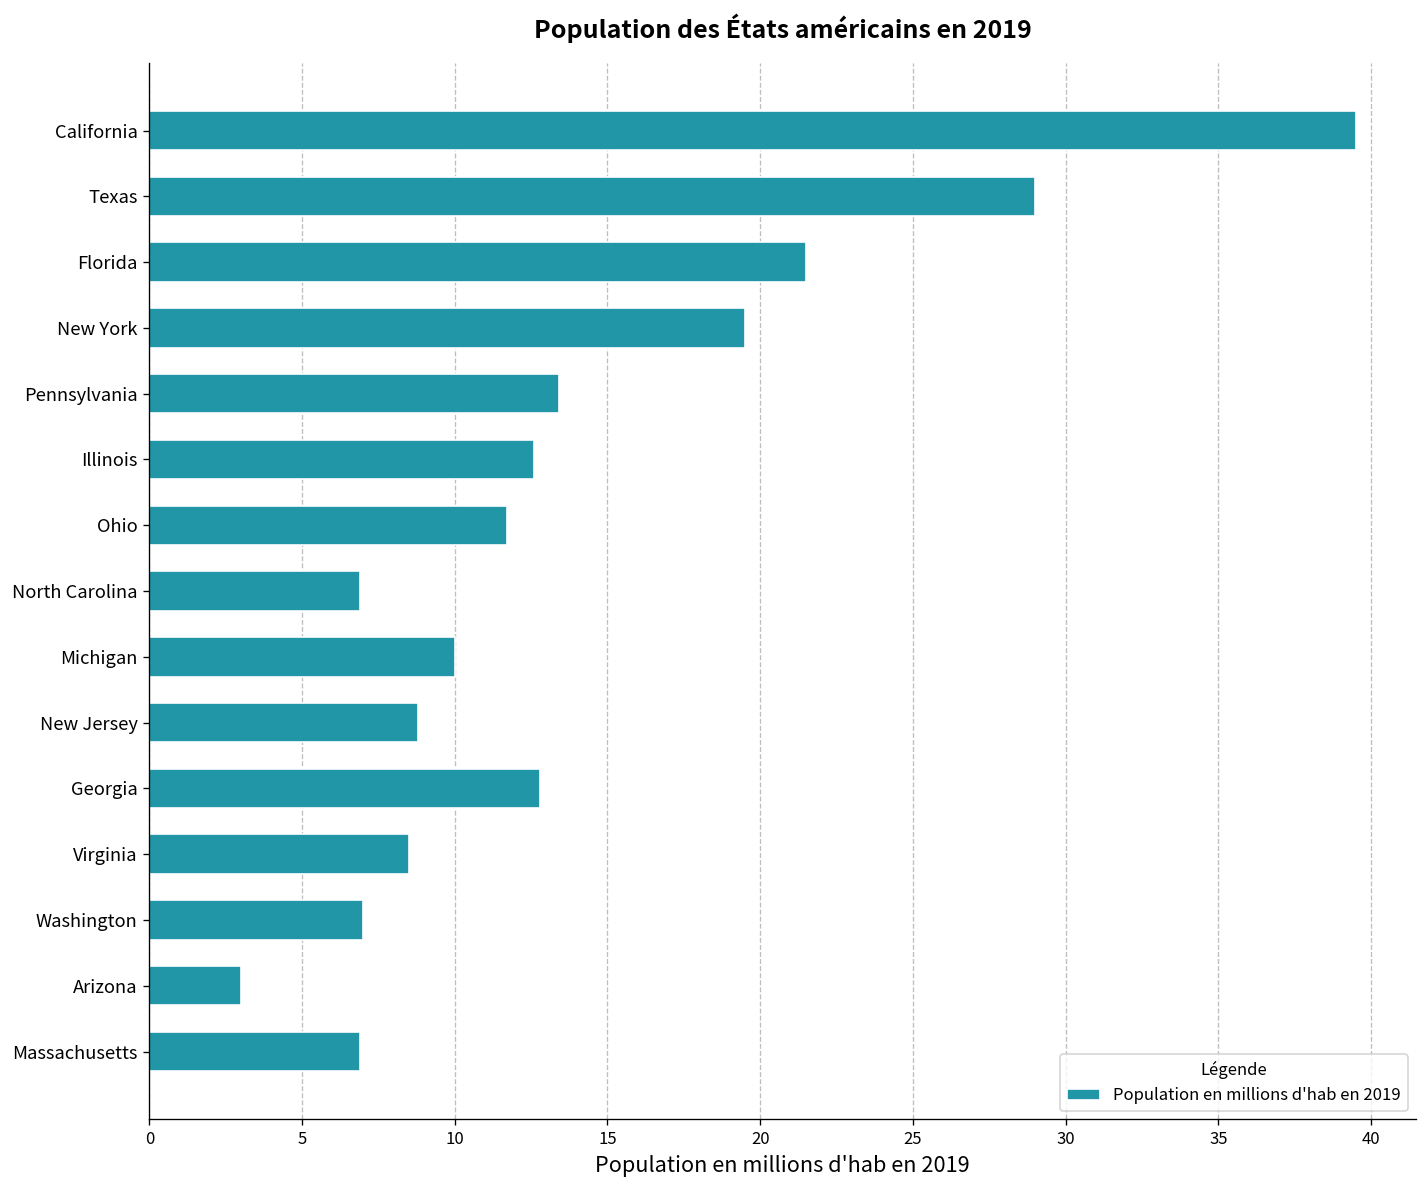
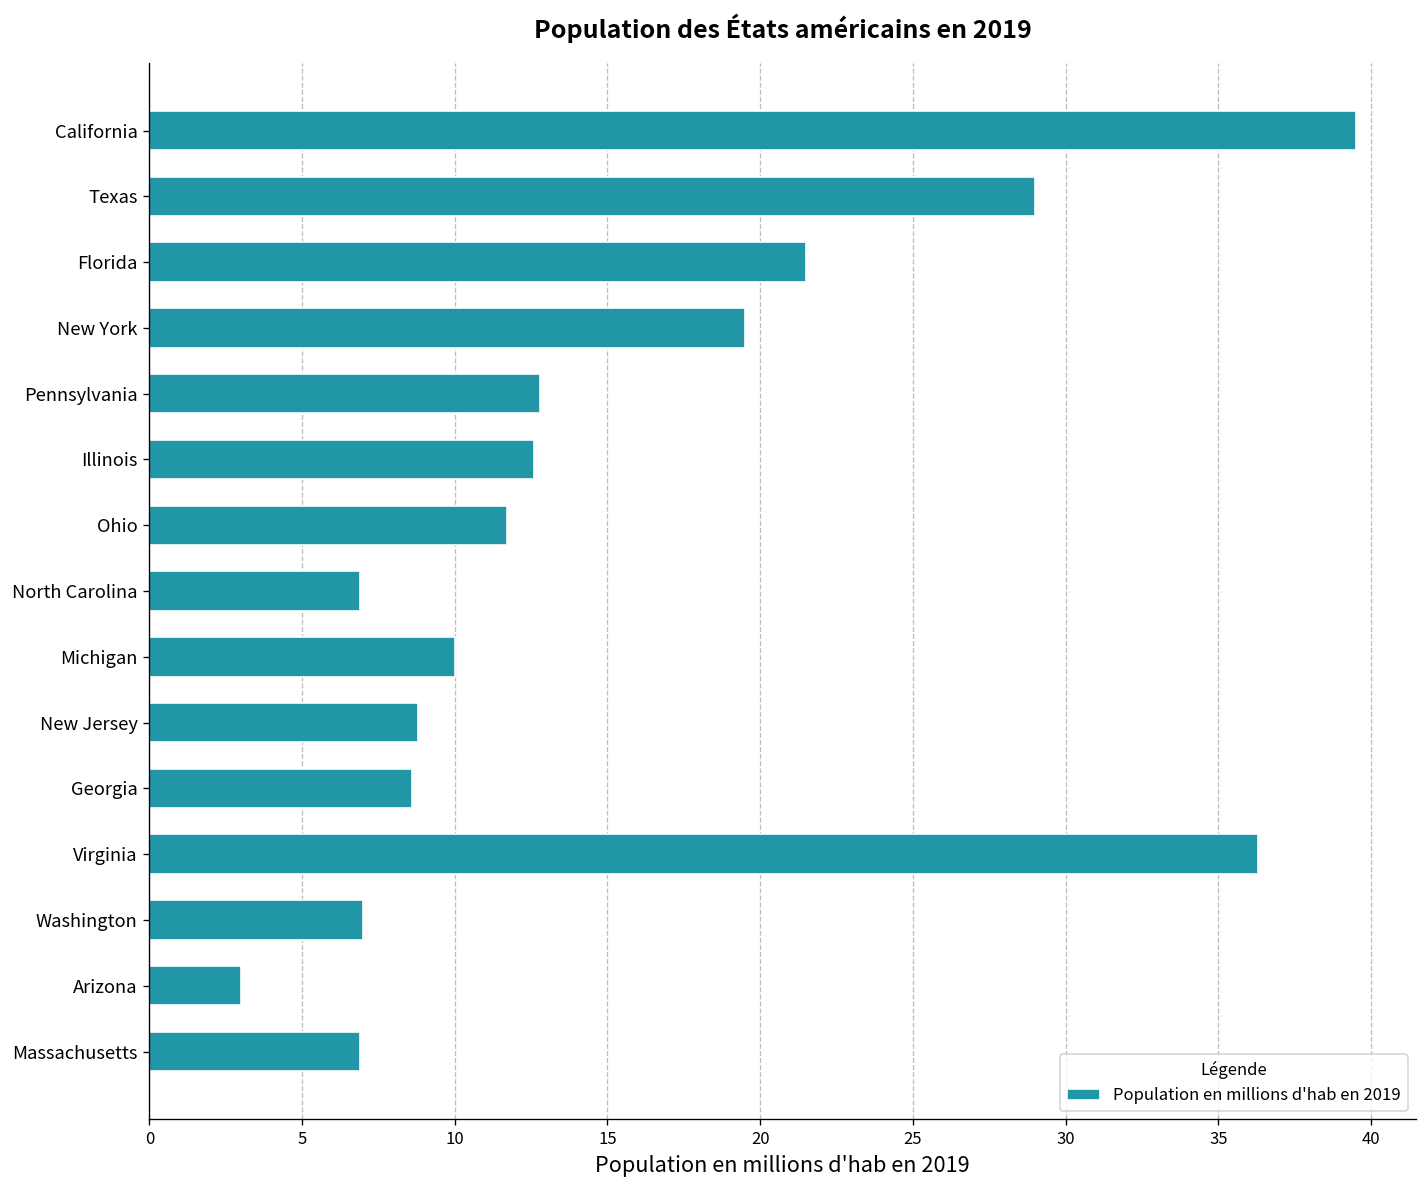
Pennsylvania: 13.4 -> 12.8
Georgia: 12.8 -> 8.6
Virginia: 8.5 -> 36.3
